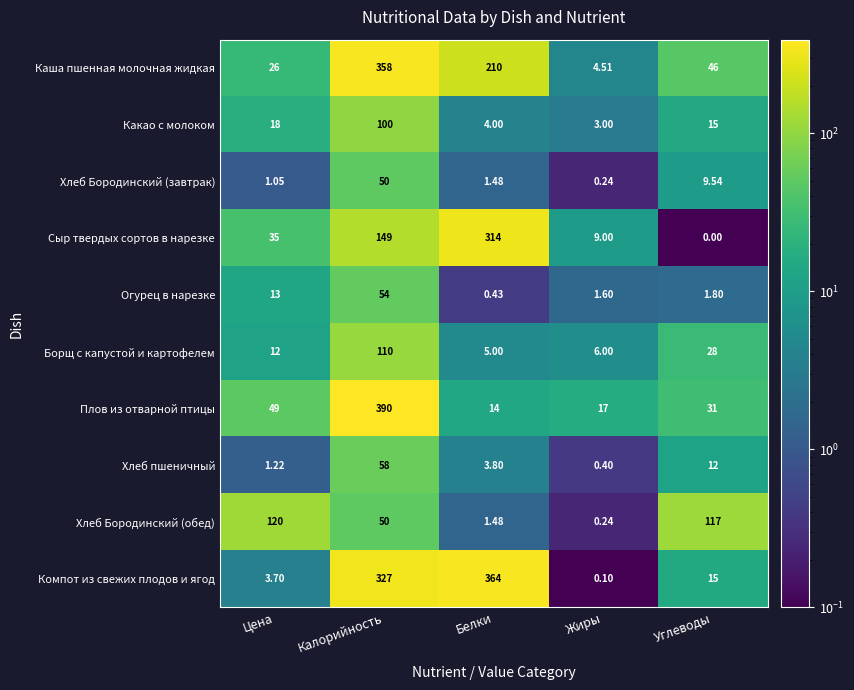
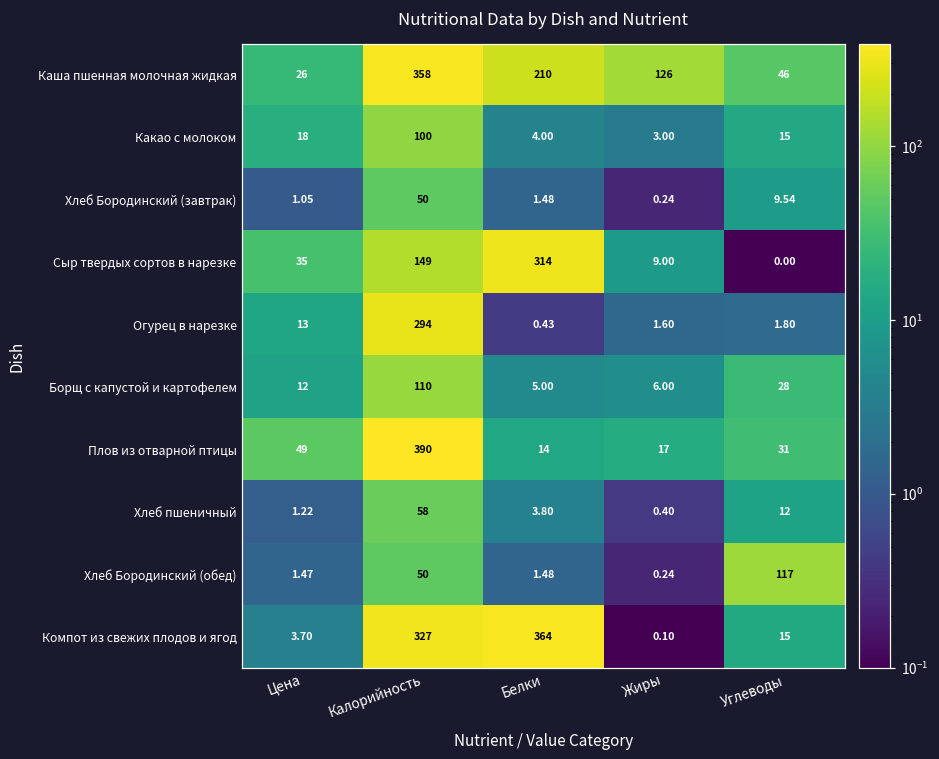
Каша пшенная молочная жидкая, Жиры: 4.51 -> 126
Огурец в нарезке, Калорийность: 54 -> 294
Хлеб Бородинский (обед), Цена: 120 -> 1.47
